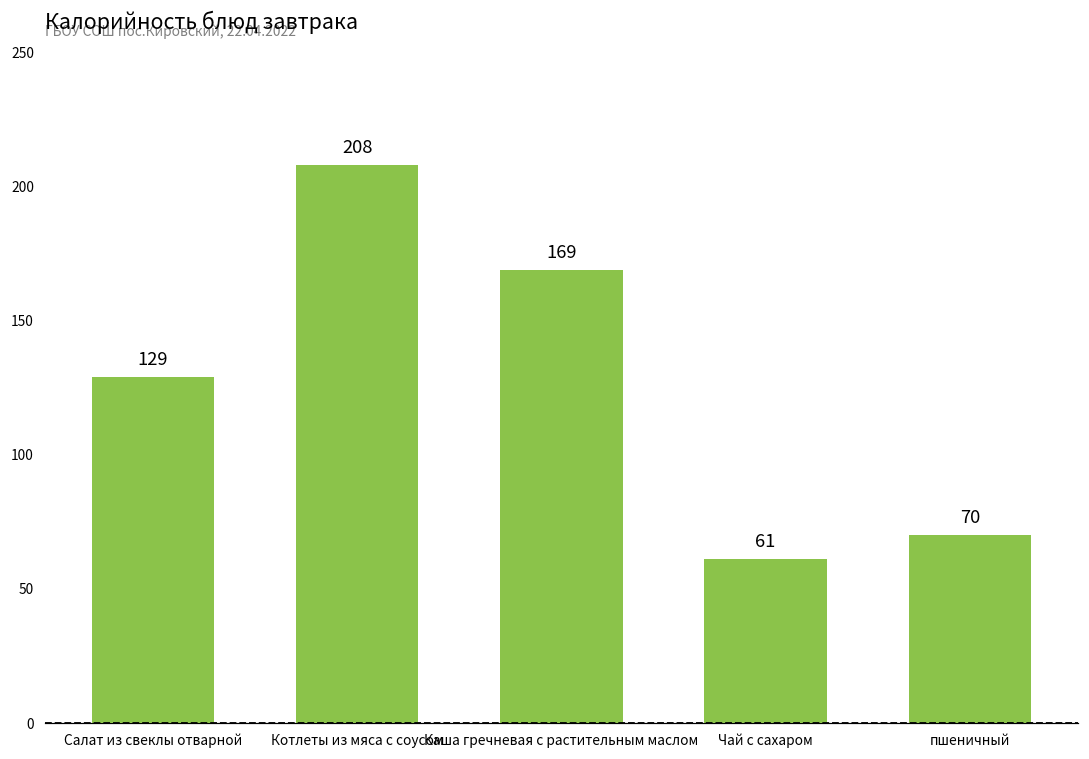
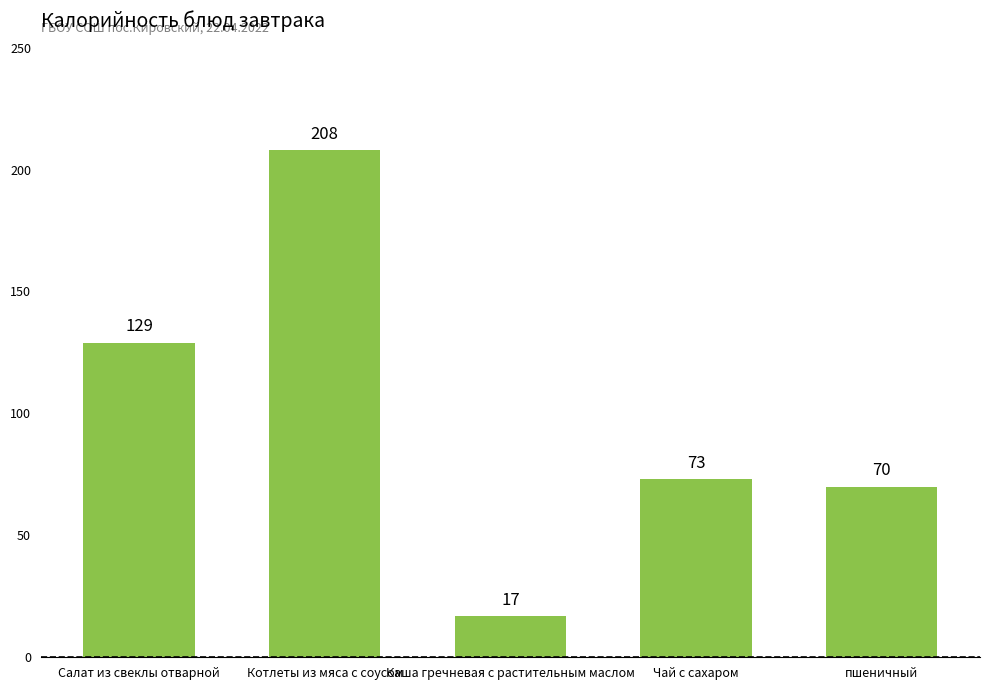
Каша гречневая с растительным маслом: 169 -> 17
Чай с сахаром: 61 -> 73
